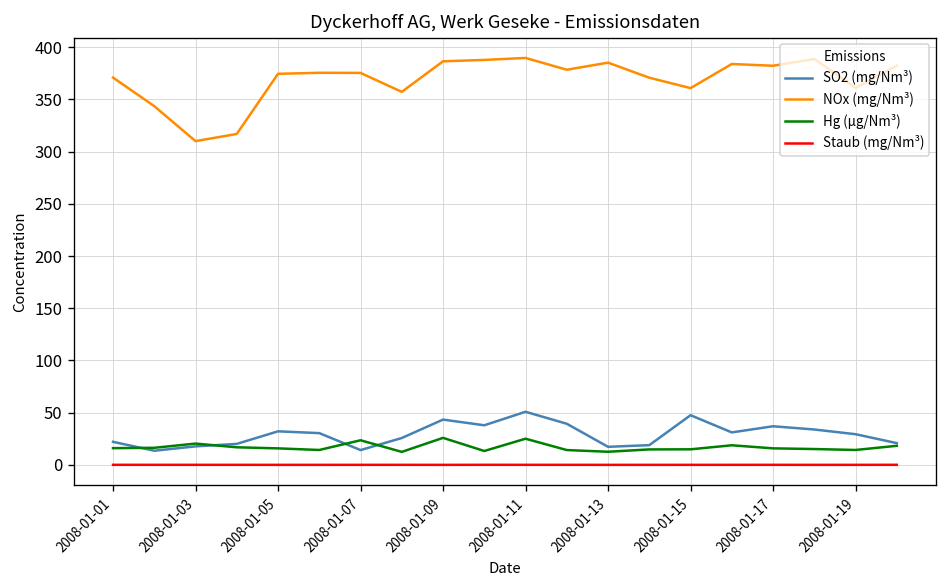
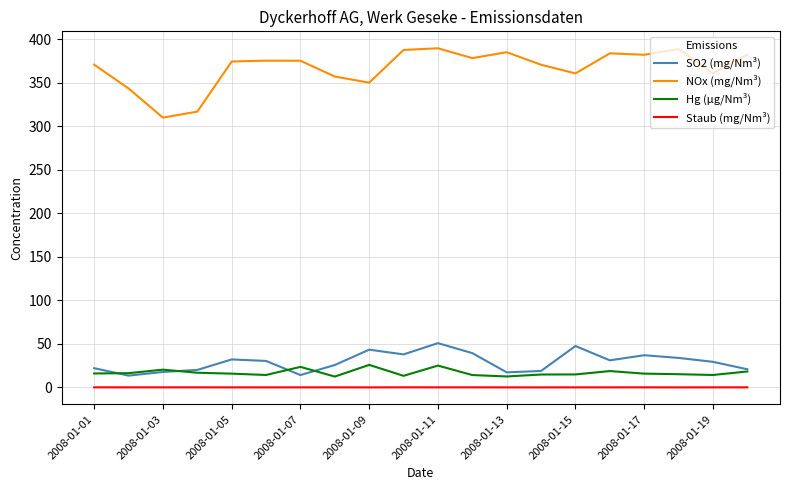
NOx (mg/Nm³), 2008-01-09: 390 -> 350
